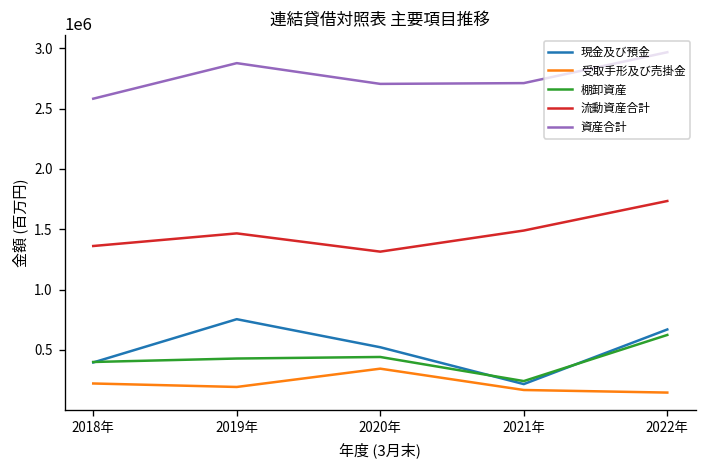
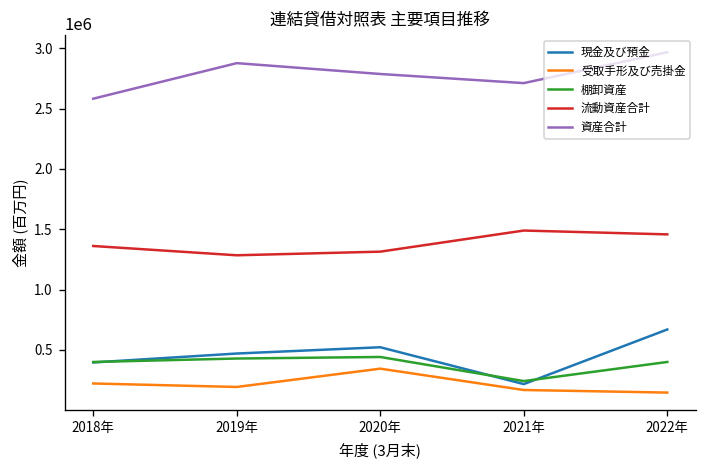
現金及び預金, 2019年: 750000 -> 470000
流動資産合計, 2019年: 1470000 -> 1280000
資産合計, 2020年: 2710000 -> 2790000
棚卸資産, 2022年: 620000 -> 400000
流動資産合計, 2022年: 1730000 -> 1460000
